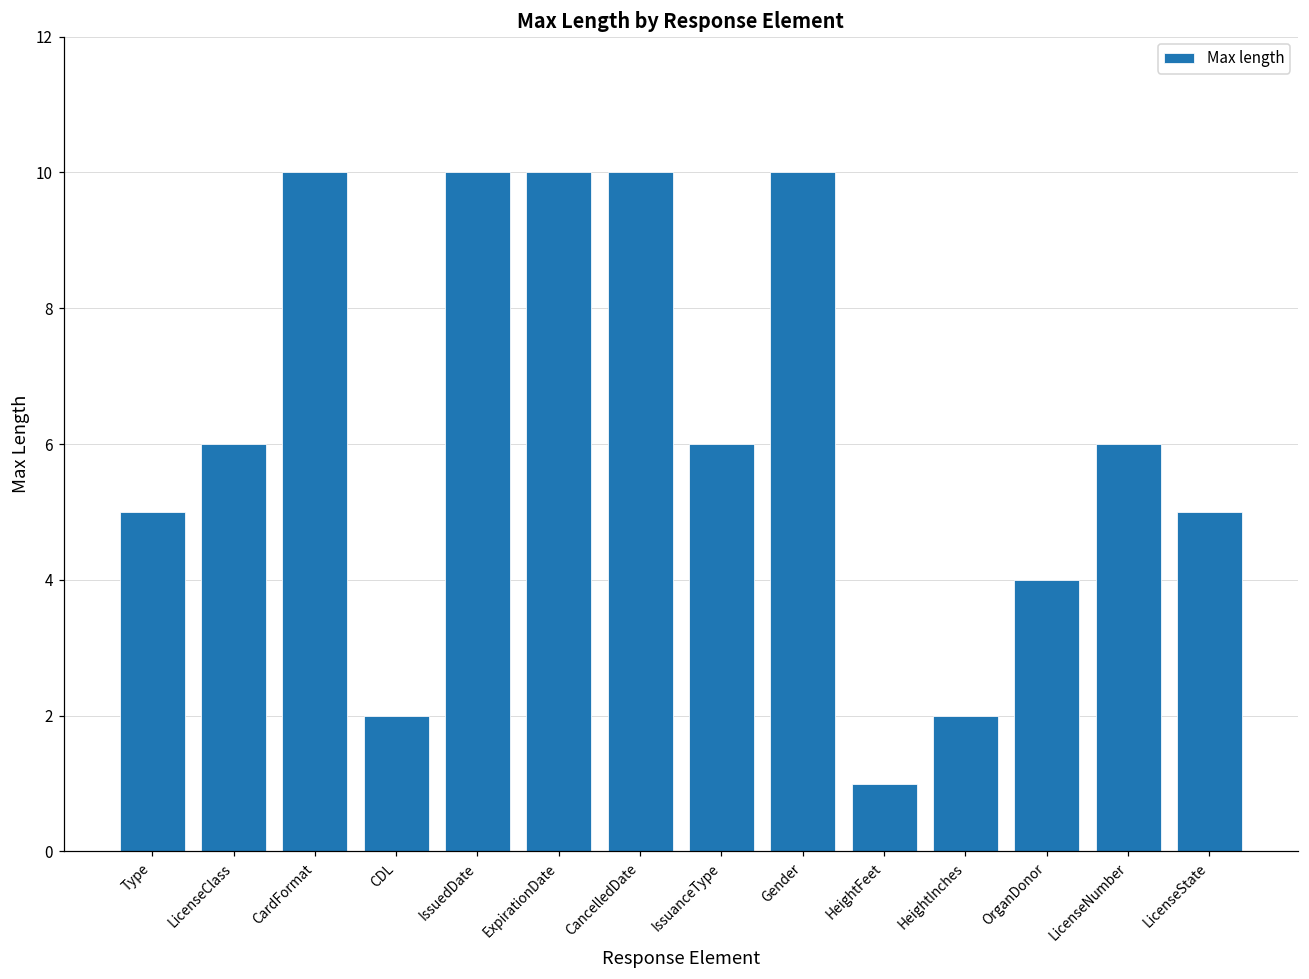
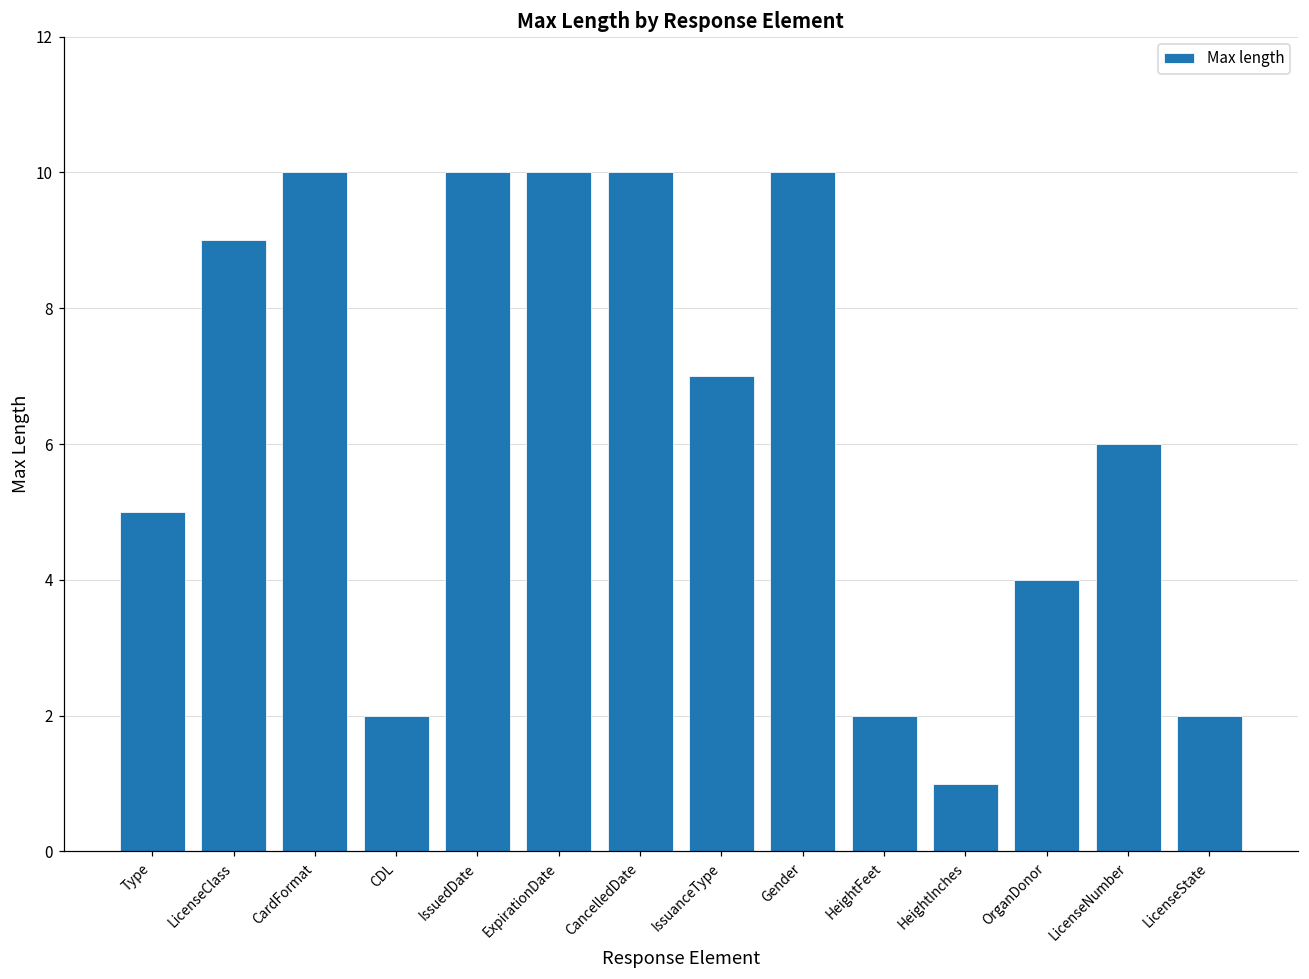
LicenseClass: 6 -> 9
IssuanceType: 6 -> 7
HeightFeet: 1 -> 2
HeightInches: 2 -> 1
LicenseState: 5 -> 2
